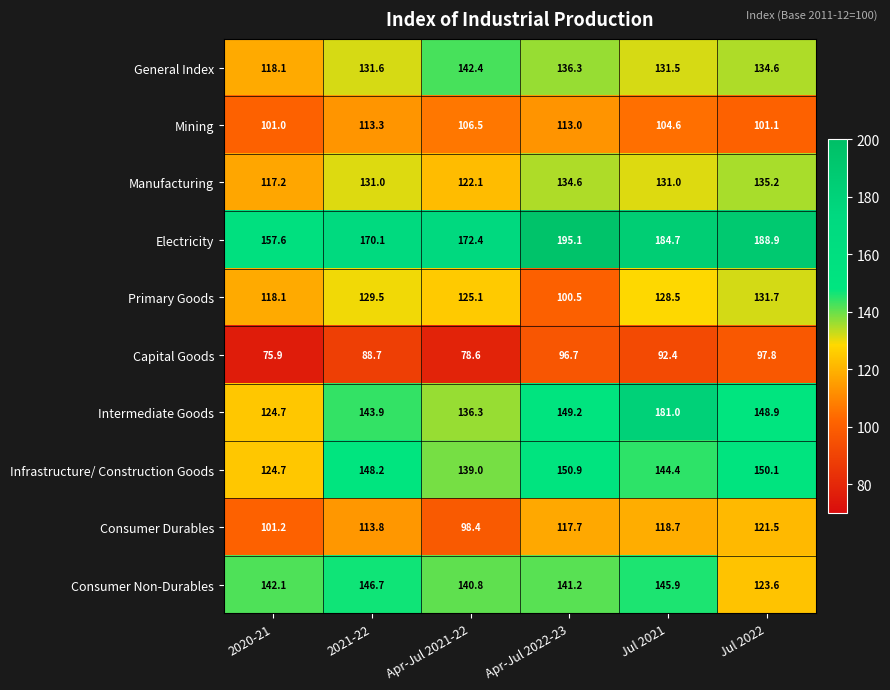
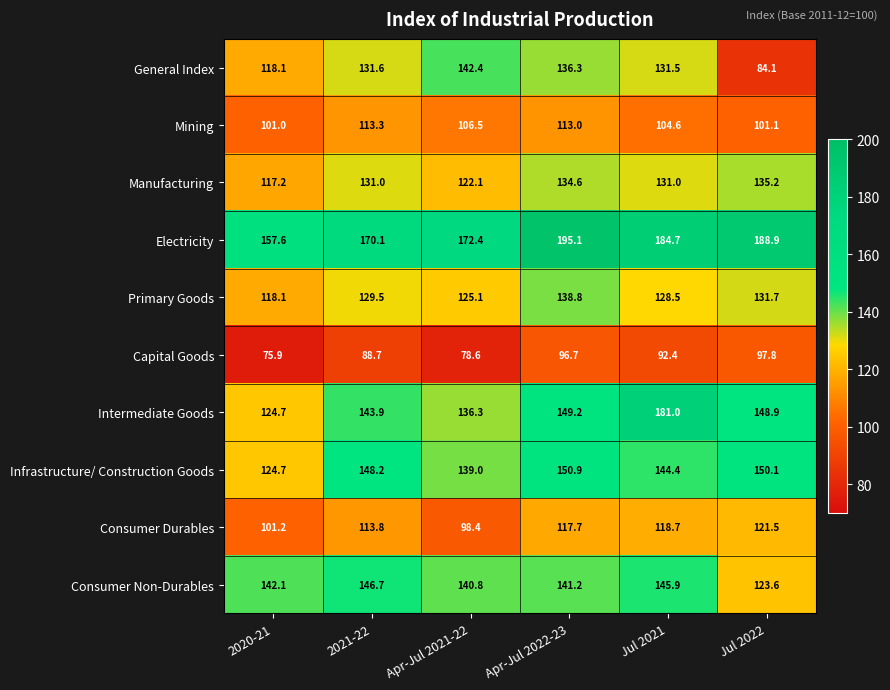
General Index, Jul 2022: 134.6 -> 84.1
Primary Goods, Apr-Jul 2022-23: 100.5 -> 138.8
